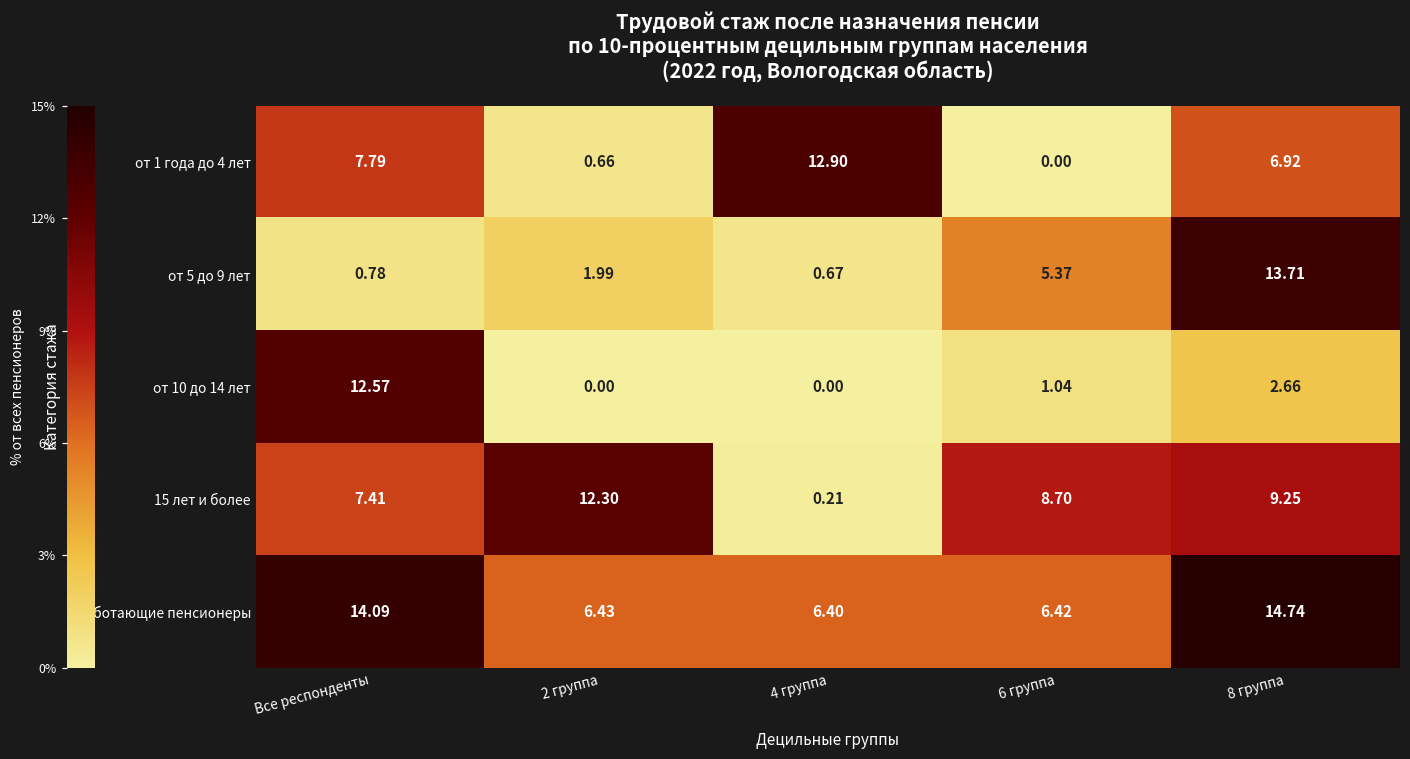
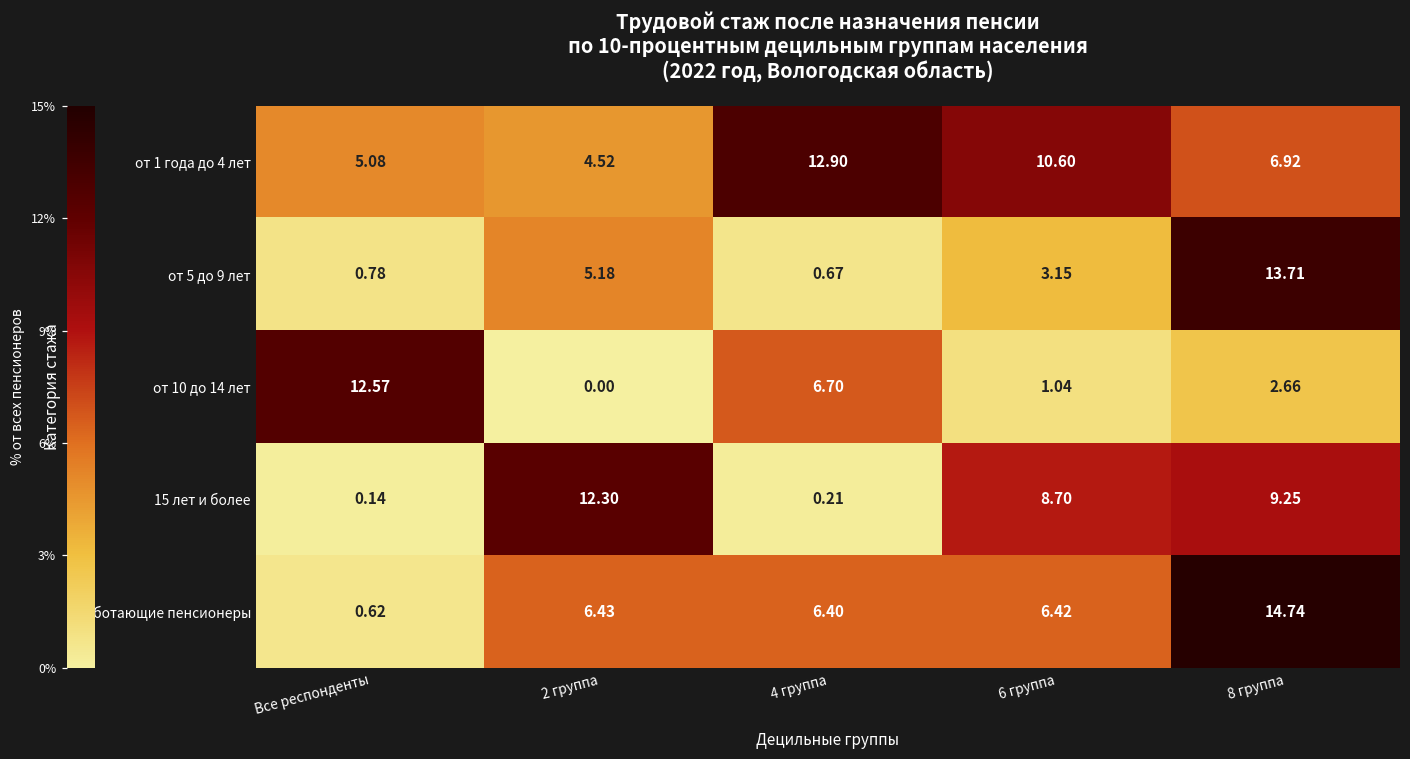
от 1 года до 4 лет, Все респонденты: 7.79 -> 5.08
от 1 года до 4 лет, 2 группа: 0.66 -> 4.52
от 1 года до 4 лет, 6 группа: 0.00 -> 10.60
от 5 до 9 лет, 2 группа: 1.99 -> 5.18
от 5 до 9 лет, 6 группа: 5.37 -> 3.15
от 10 до 14 лет, 4 группа: 0.00 -> 6.70
15 лет и более, Все респонденты: 7.41 -> 0.14
работающие пенсионеры, Все респонденты: 14.09 -> 0.62
